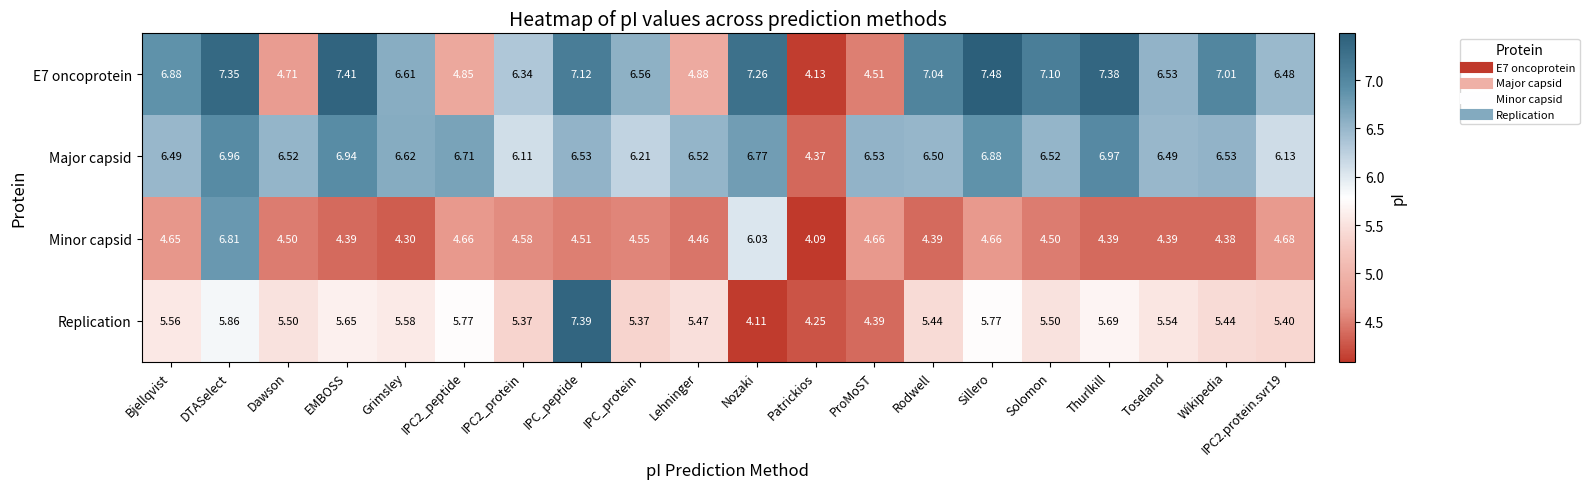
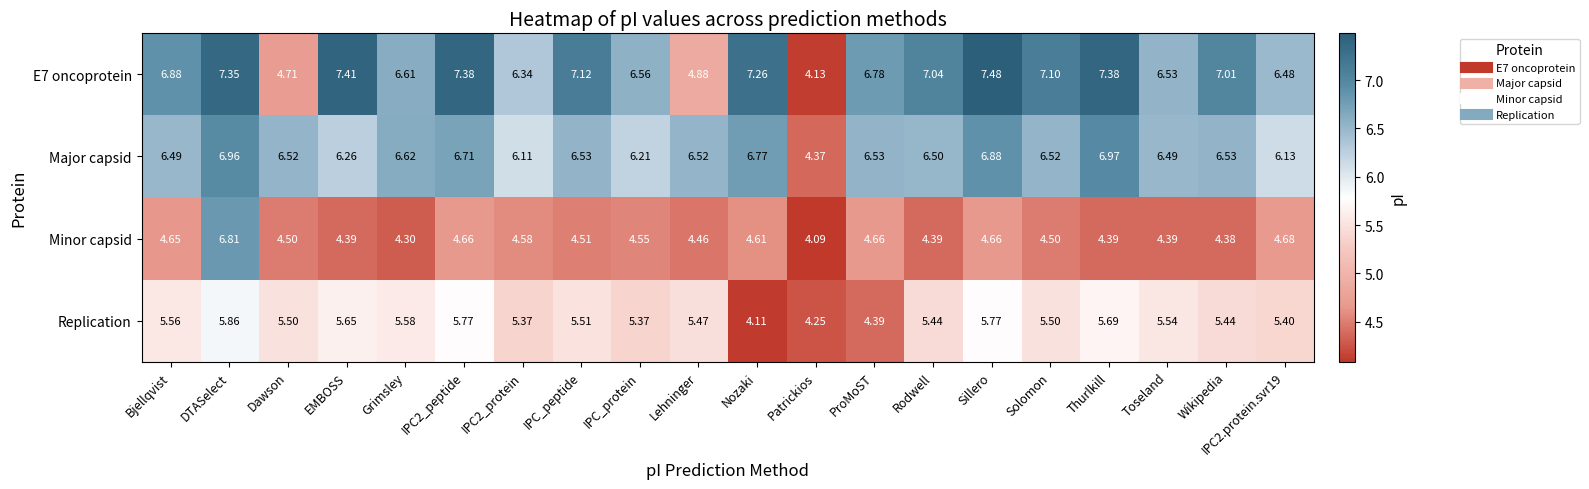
E7 oncoprotein, IPC2_peptide: 4.85 -> 7.38
E7 oncoprotein, ProMoST: 4.51 -> 6.78
Major capsid, EMBOSS: 6.94 -> 6.26
Minor capsid, Nozaki: 6.03 -> 4.61
Replication, IPC_peptide: 7.39 -> 5.51
